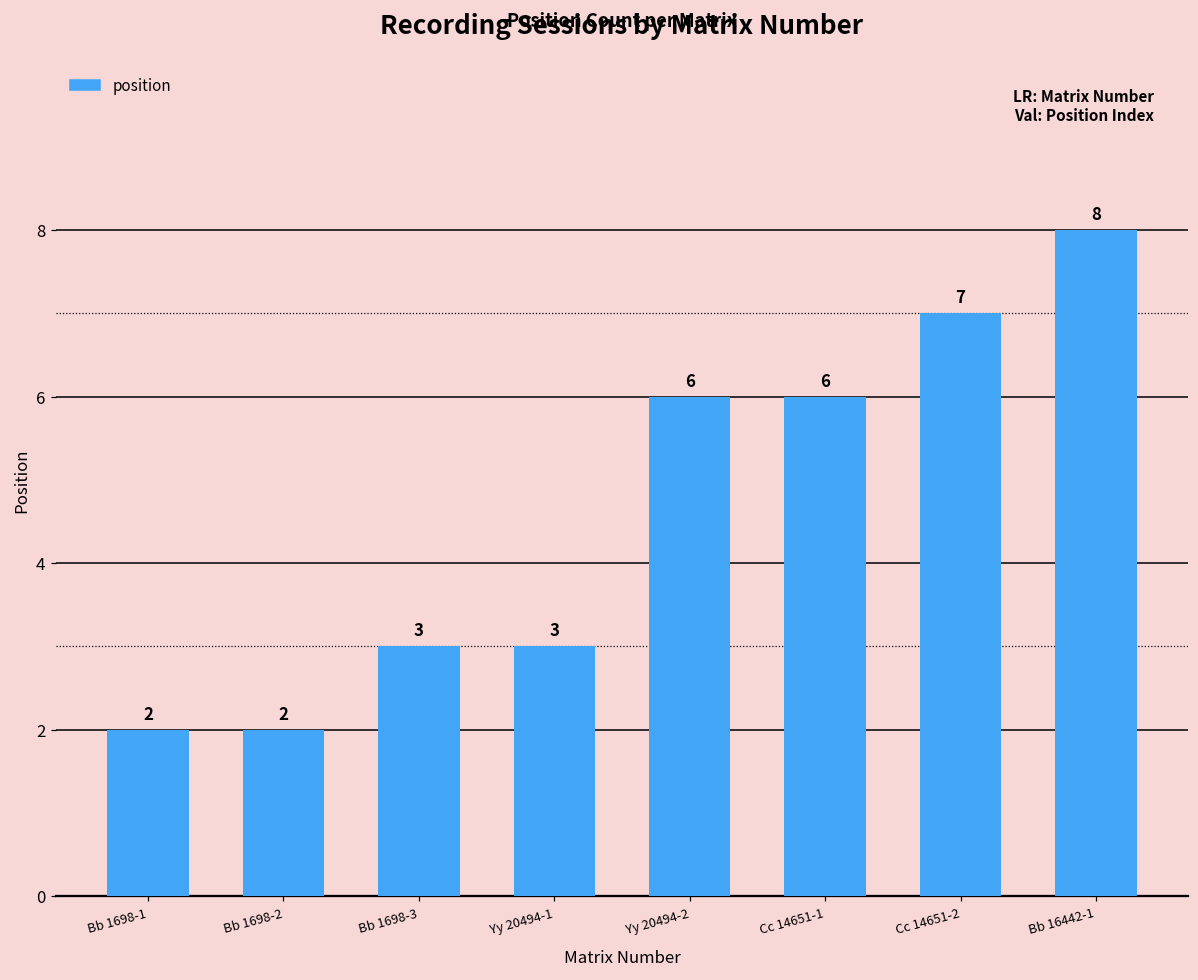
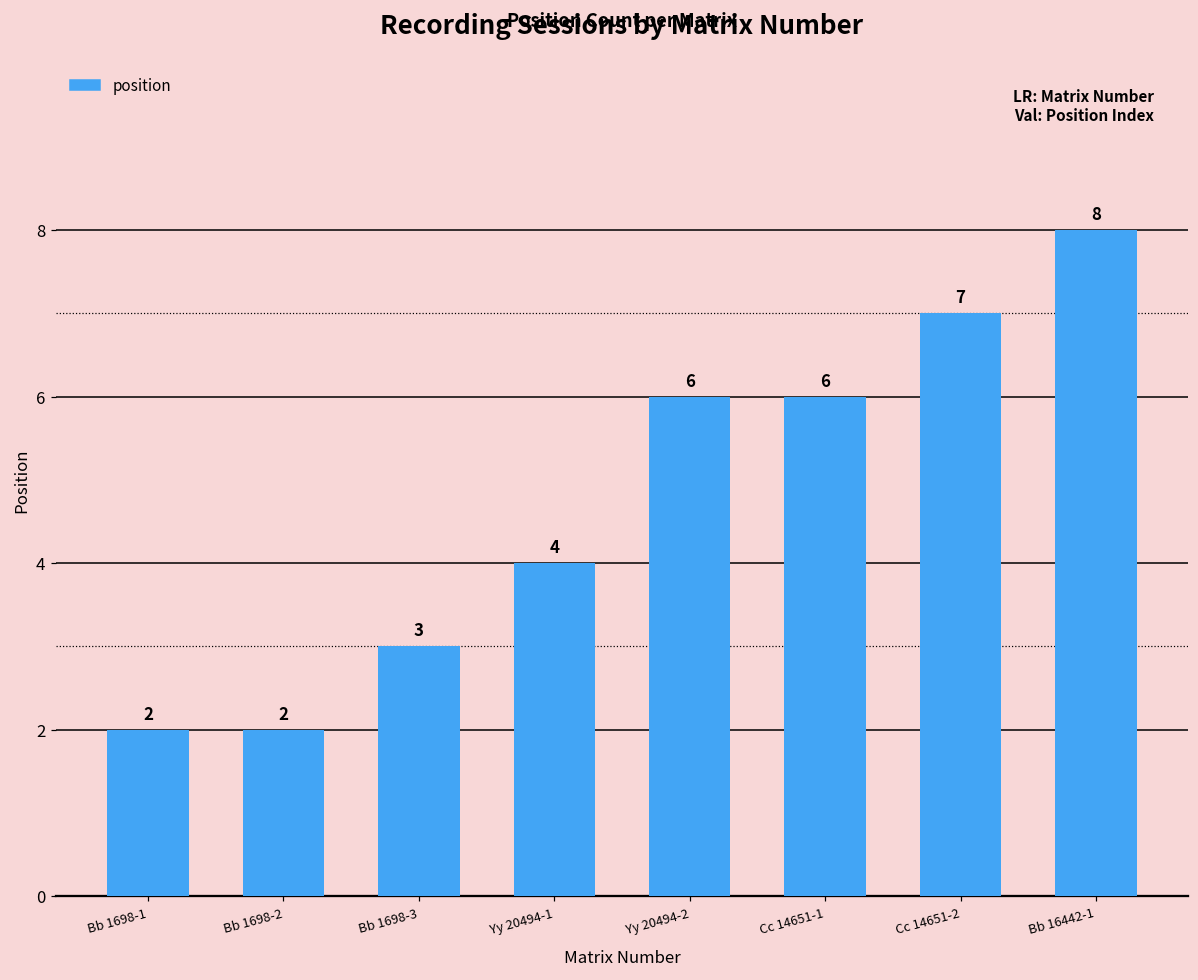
Yy 20494-1: 3 -> 4
